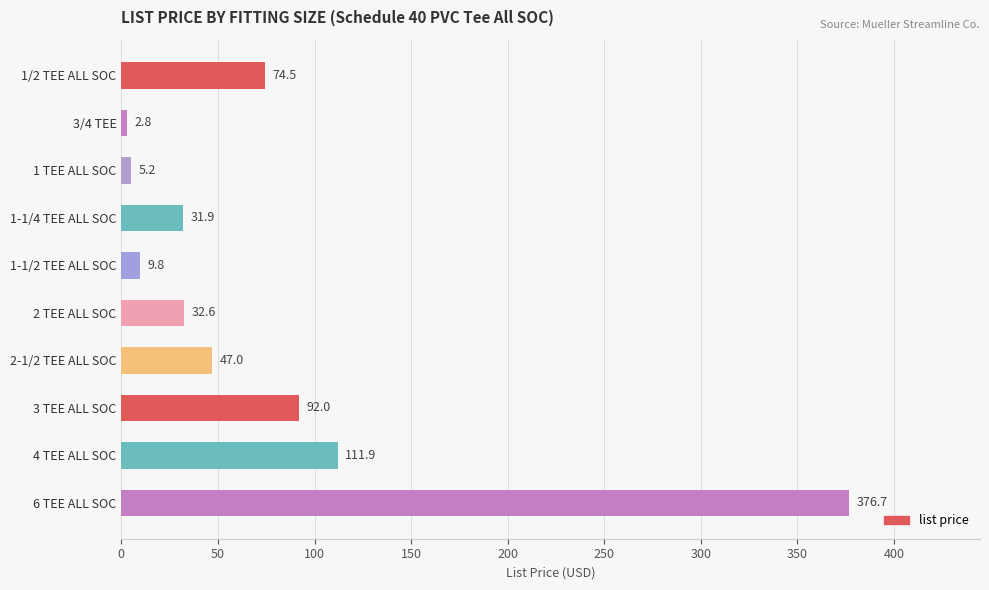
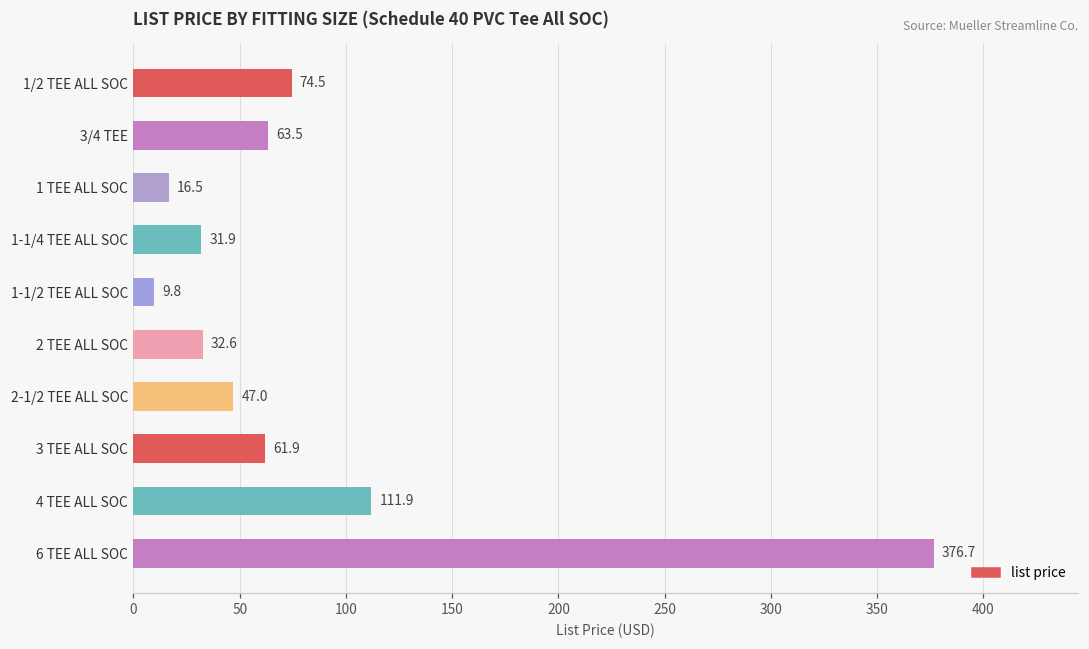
3/4 TEE: 2.8 -> 63.5
1 TEE ALL SOC: 5.2 -> 16.5
3 TEE ALL SOC: 92.0 -> 61.9
